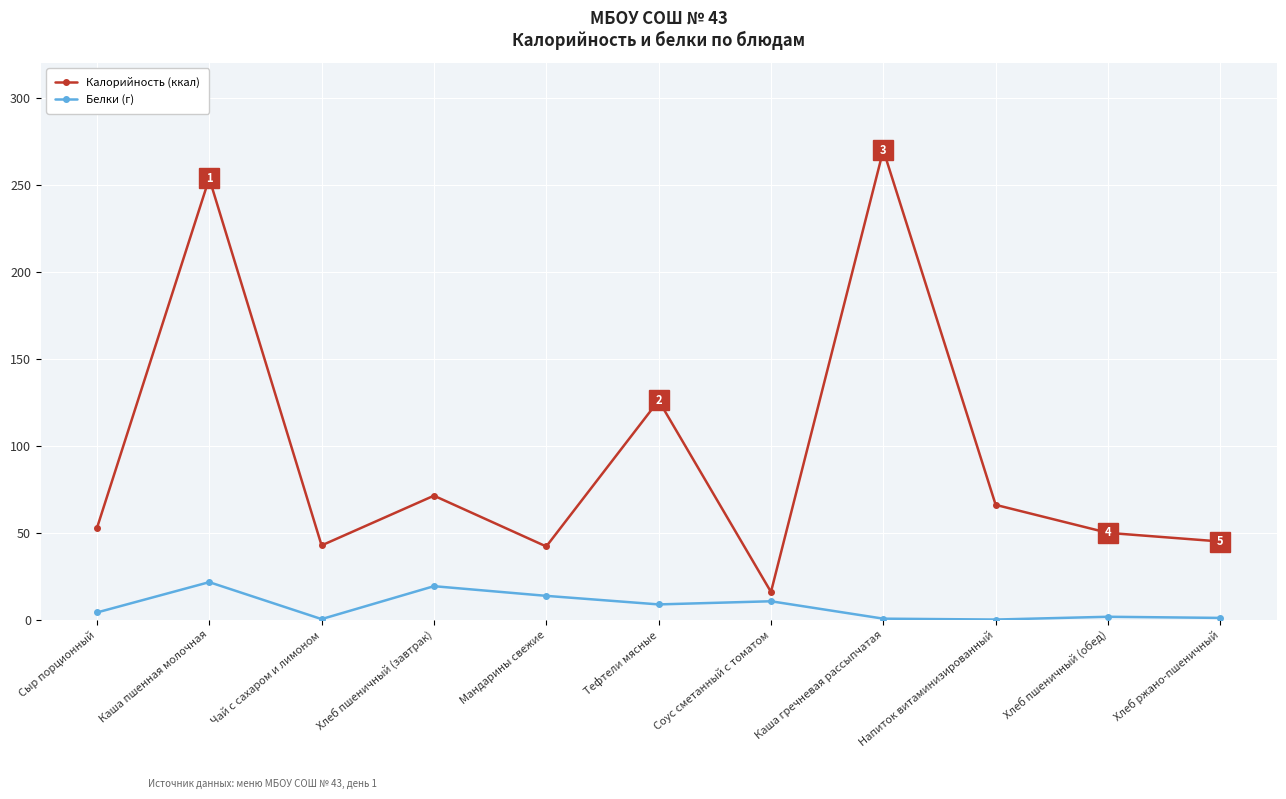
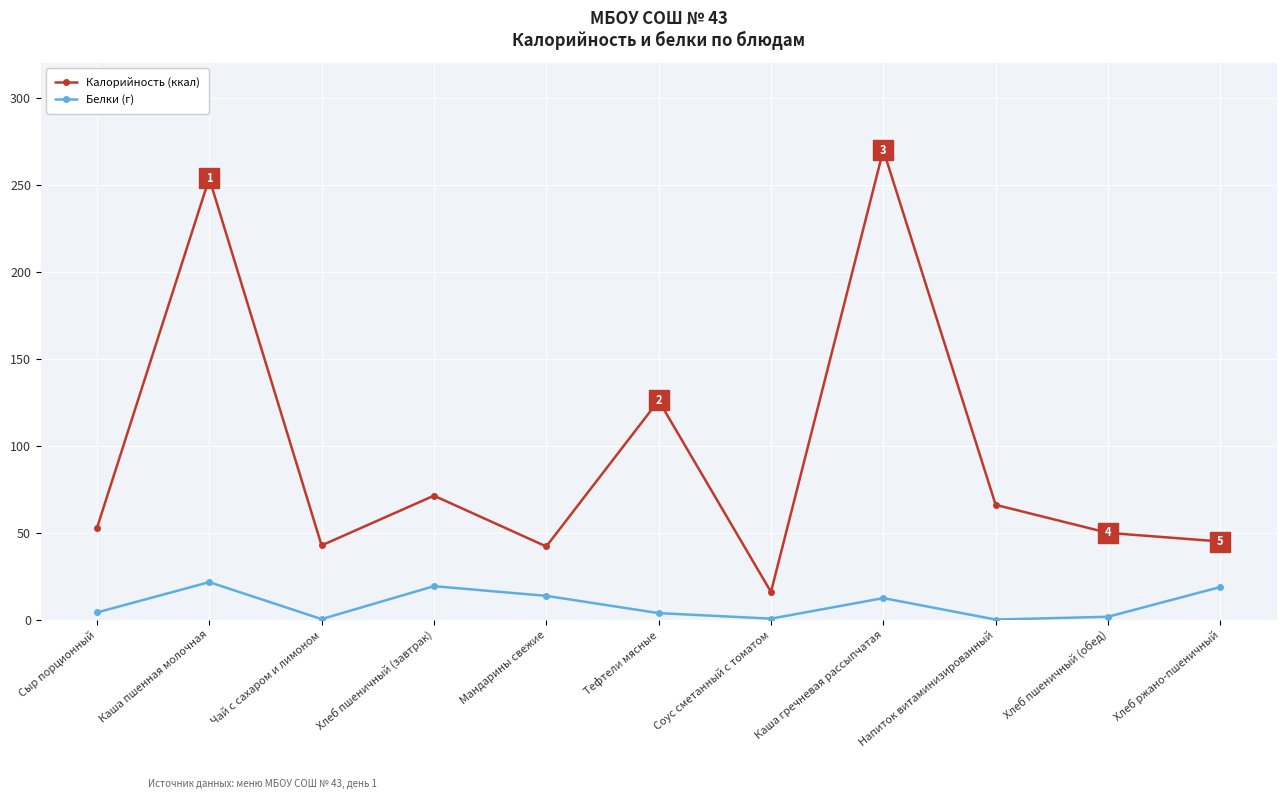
Белки (г), Тефтели мясные: 9 -> 4
Белки (г), Соус сметанный с томатом: 11 -> 1
Белки (г), Каша гречневая рассыпчатая: 1 -> 12
Белки (г), Хлеб ржано-пшеничный: 1 -> 19
